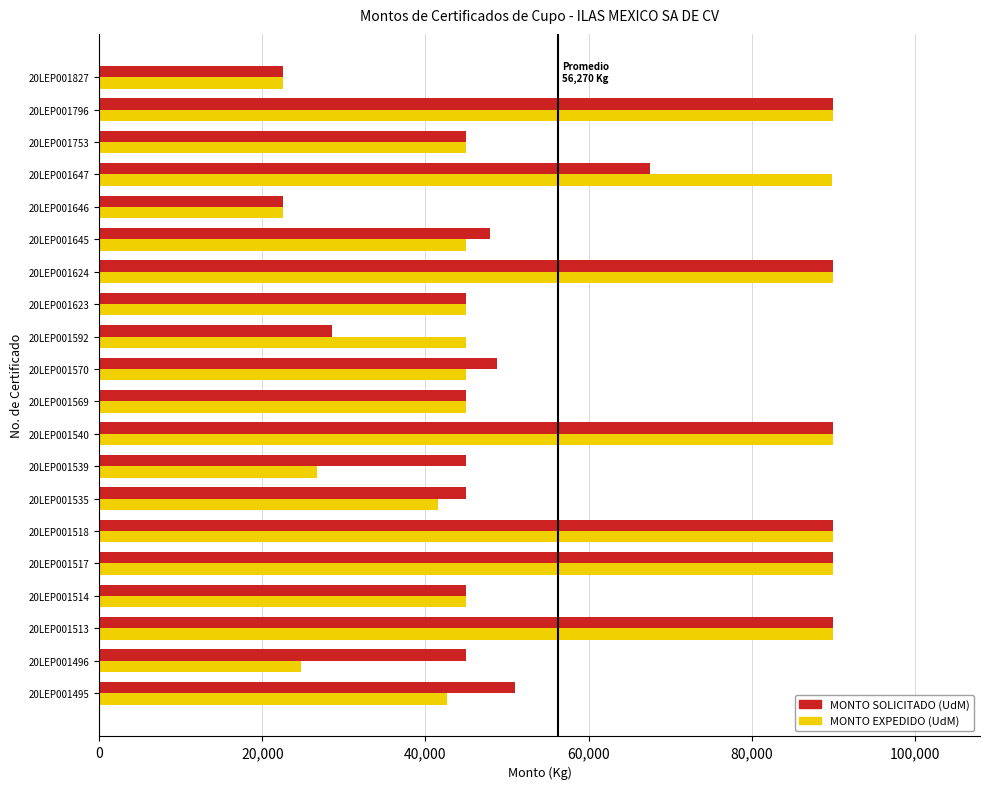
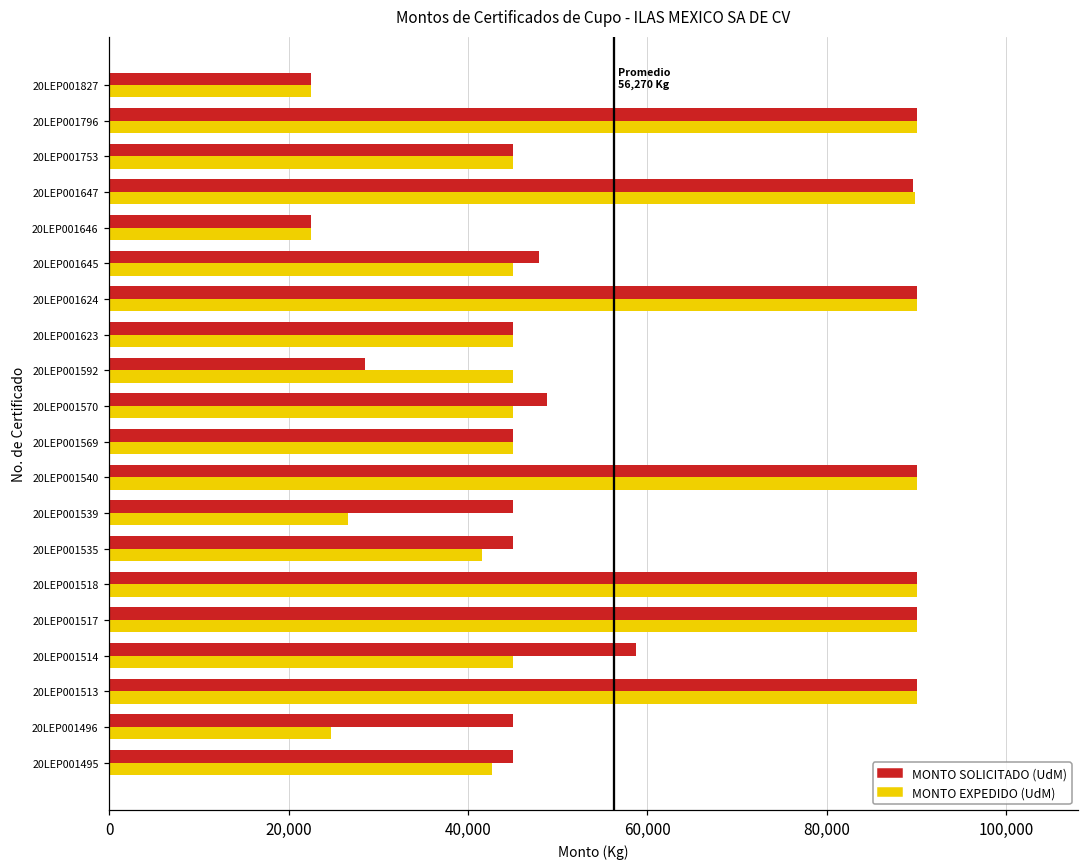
MONTO SOLICITADO (UdM), 20LEP001647: 68,000 -> 90,000
MONTO SOLICITADO (UdM), 20LEP001514: 45,000 -> 59,000
MONTO SOLICITADO (UdM), 20LEP001495: 51,000 -> 45,000
